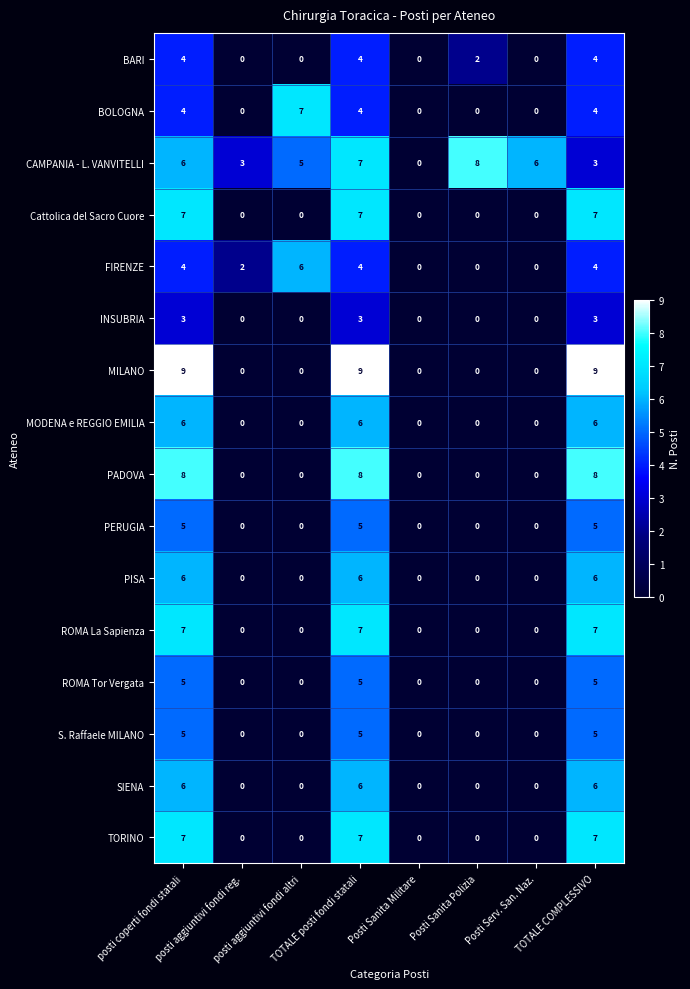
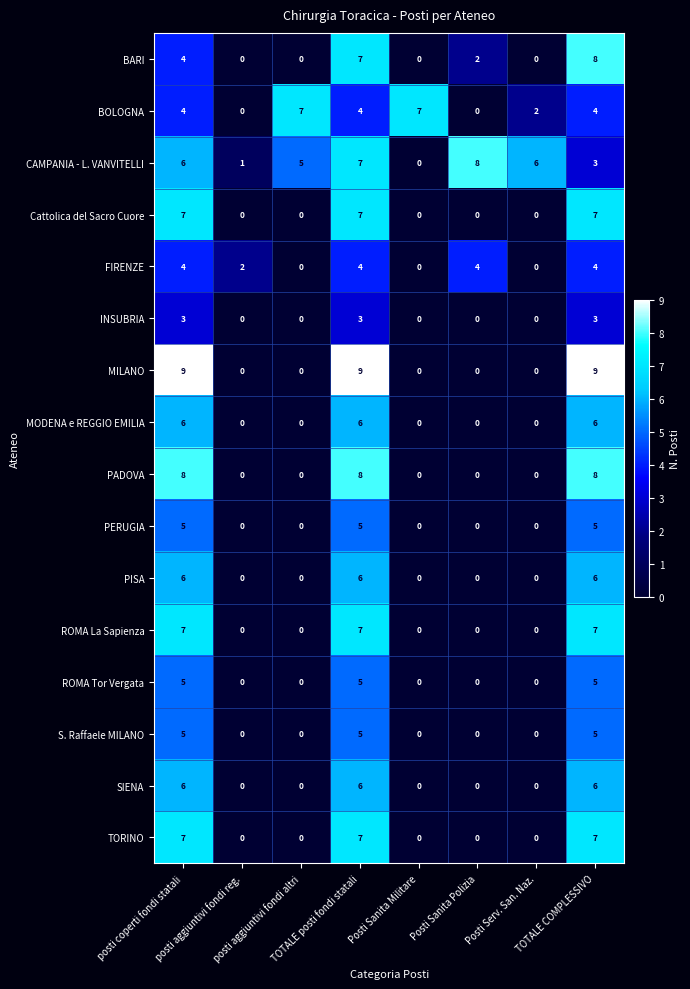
BARI, TOTALE posti fondi statali: 4 -> 7
BARI, TOTALE COMPLESSIVO: 4 -> 8
BOLOGNA, Posti Sanita Militare: 0 -> 7
BOLOGNA, Posti Serv. San. Naz.: 0 -> 2
CAMPANIA - L. VANVITELLI, posti aggiuntivi fondi reg.: 3 -> 1
FIRENZE, posti aggiuntivi fondi altri: 6 -> 0
FIRENZE, Posti Sanita Polizia: 0 -> 4
